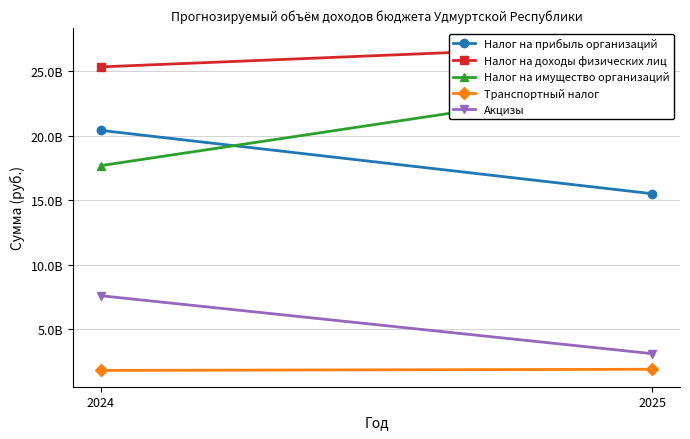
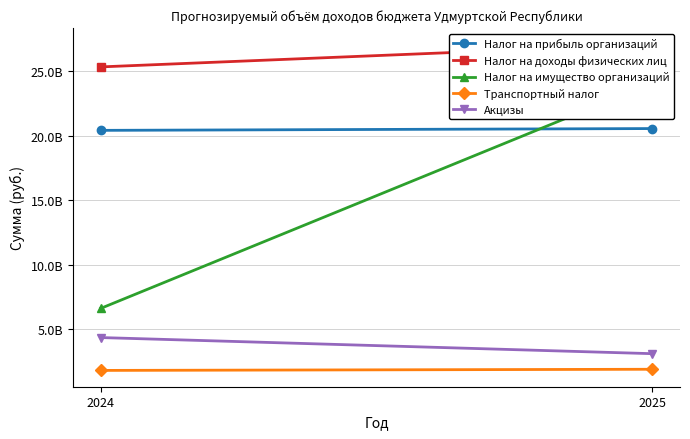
Налог на имущество организаций, 2024: 17700000000 -> 6600000000
Акцизы, 2024: 7600000000 -> 4300000000
Налог на прибыль организаций, 2025: 15500000000 -> 20500000000
